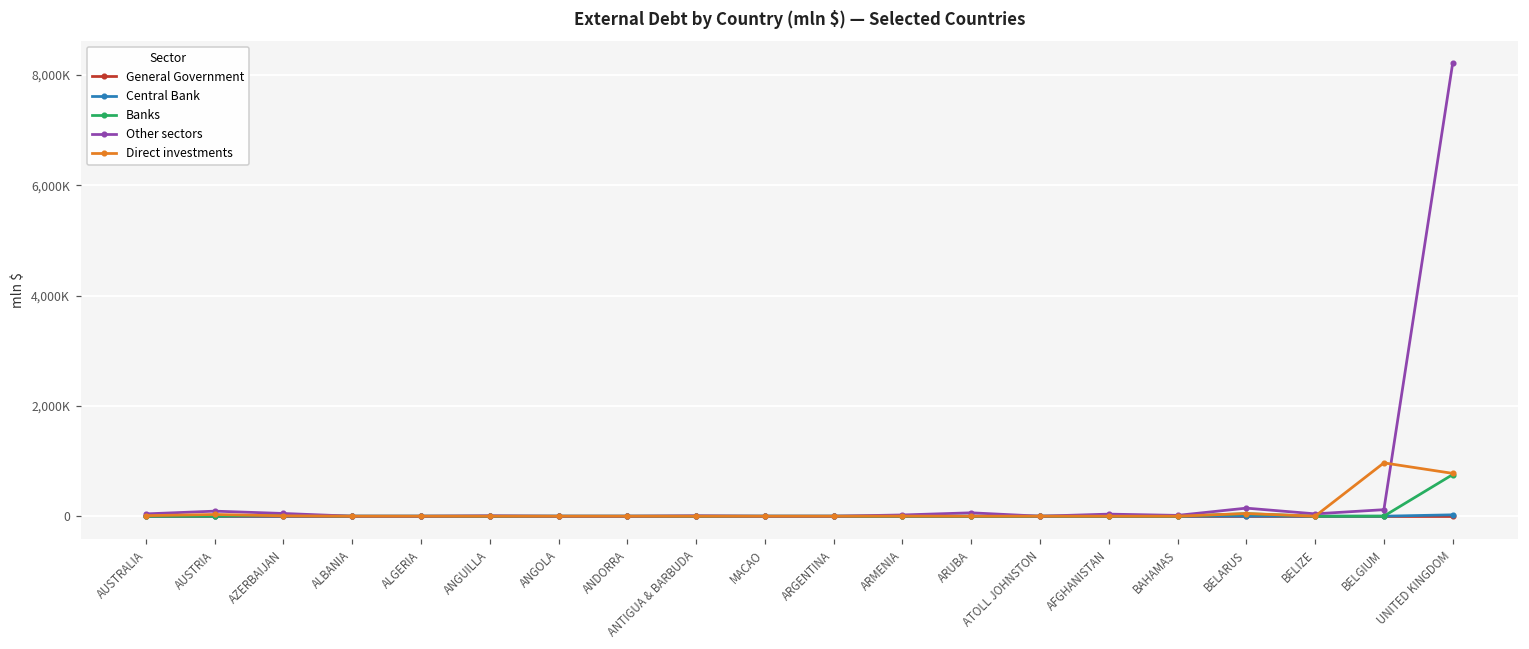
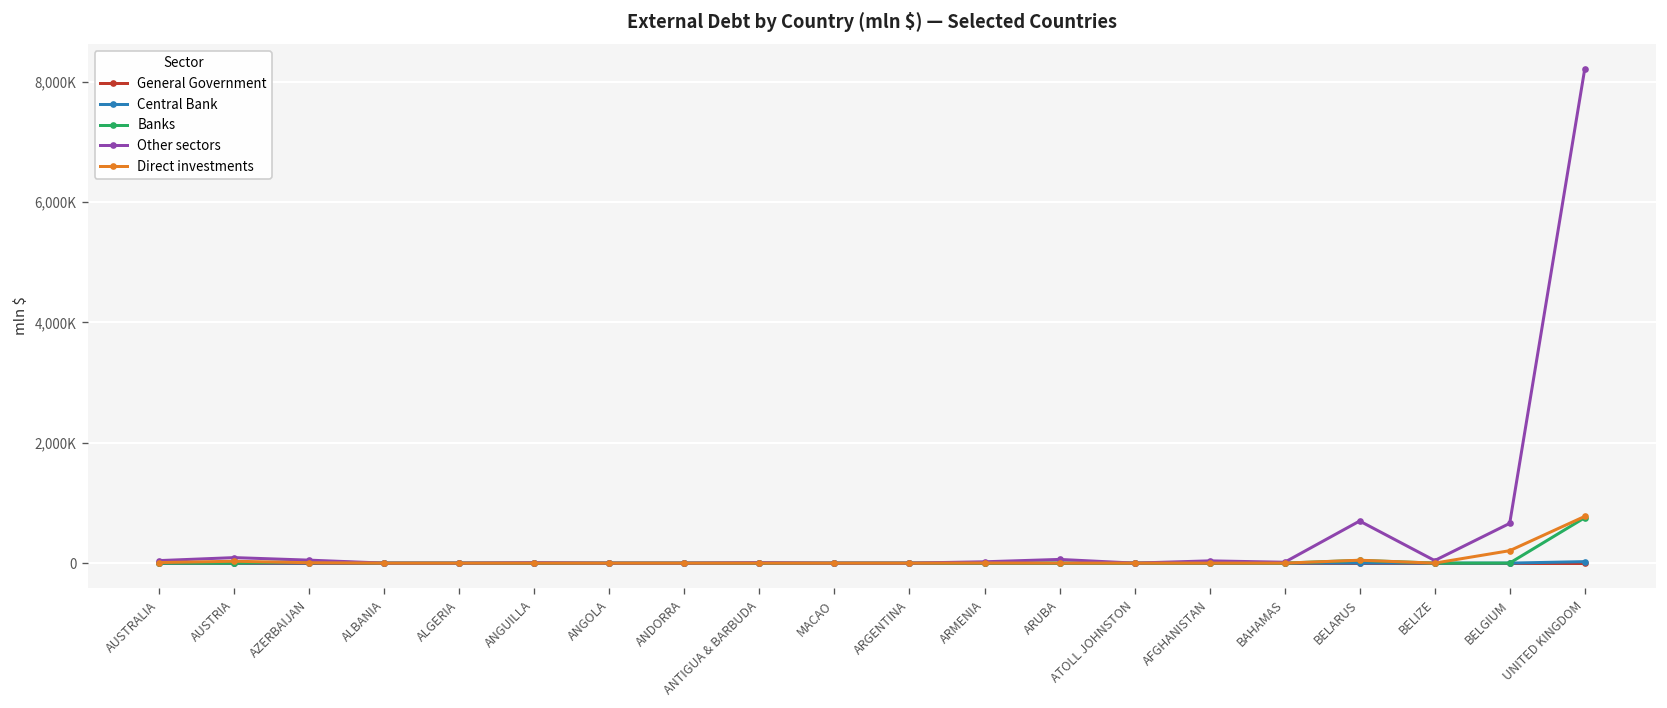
Other sectors, BELARUS: 100,000 -> 700,000
Other sectors, BELGIUM: 100,000 -> 700,000
Direct investments, BELGIUM: 1,000,000 -> 200,000
